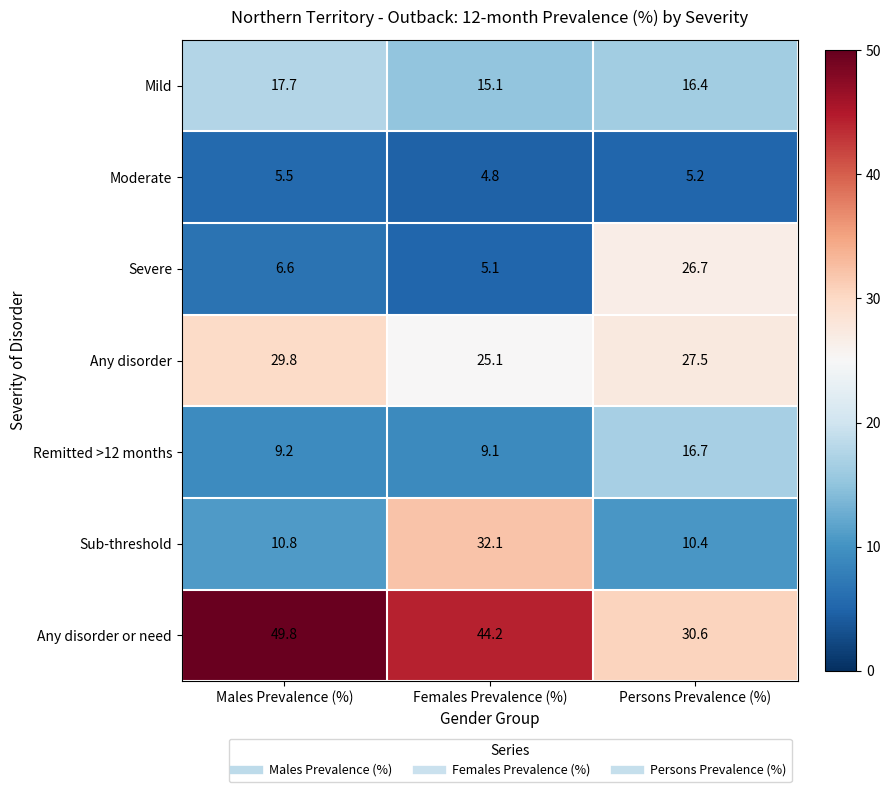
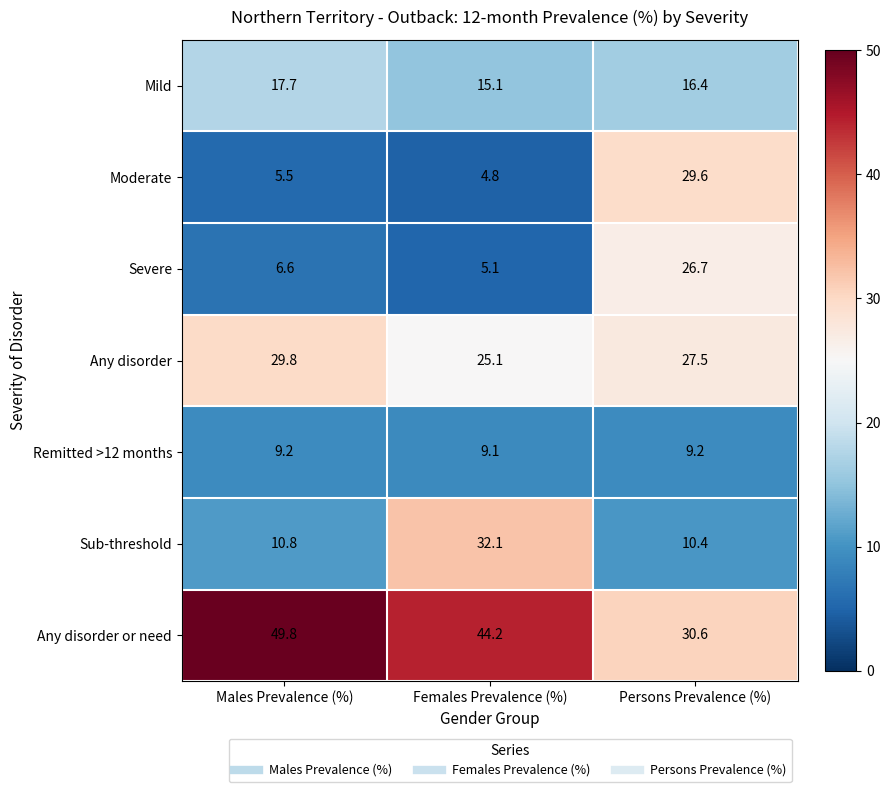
Moderate, Persons Prevalence (%): 5.2 -> 29.6
Remitted >12 months, Persons Prevalence (%): 16.7 -> 9.2
